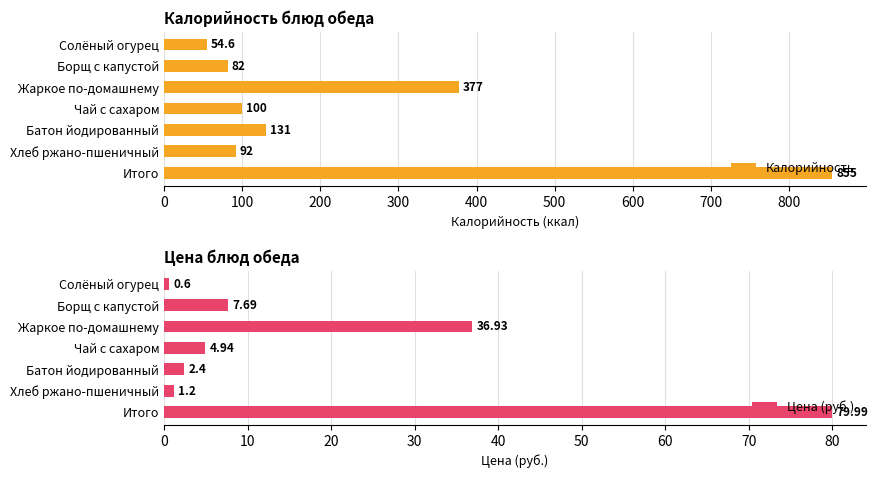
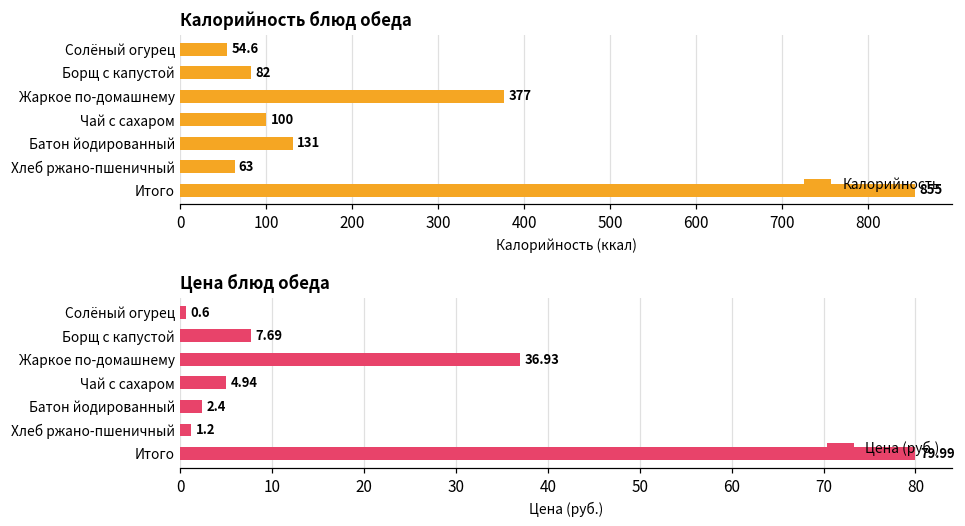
Калорийность блюд обеда, Хлеб ржано-пшеничный: 92 -> 63
